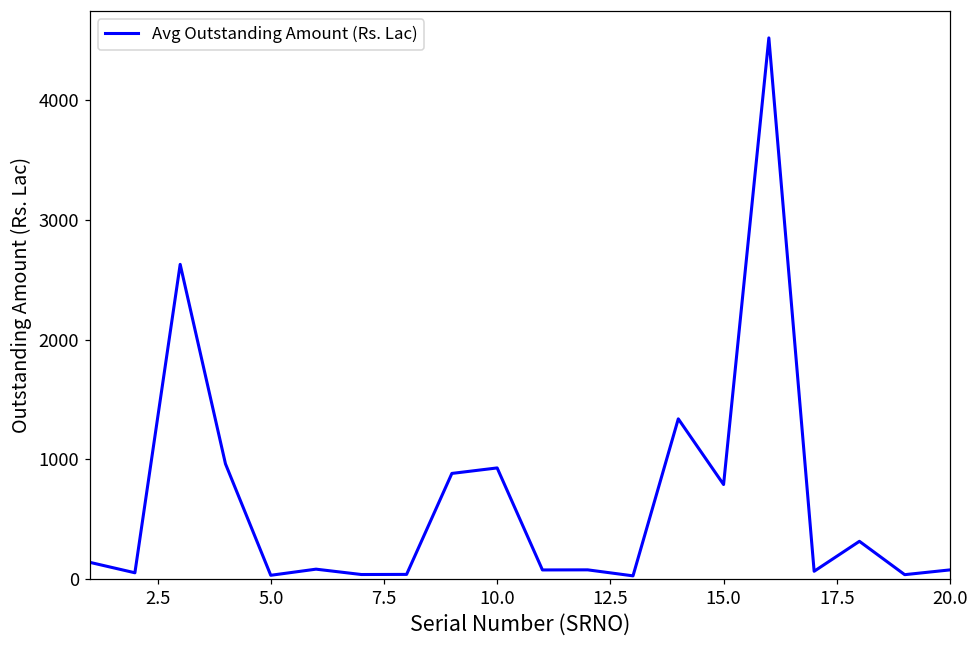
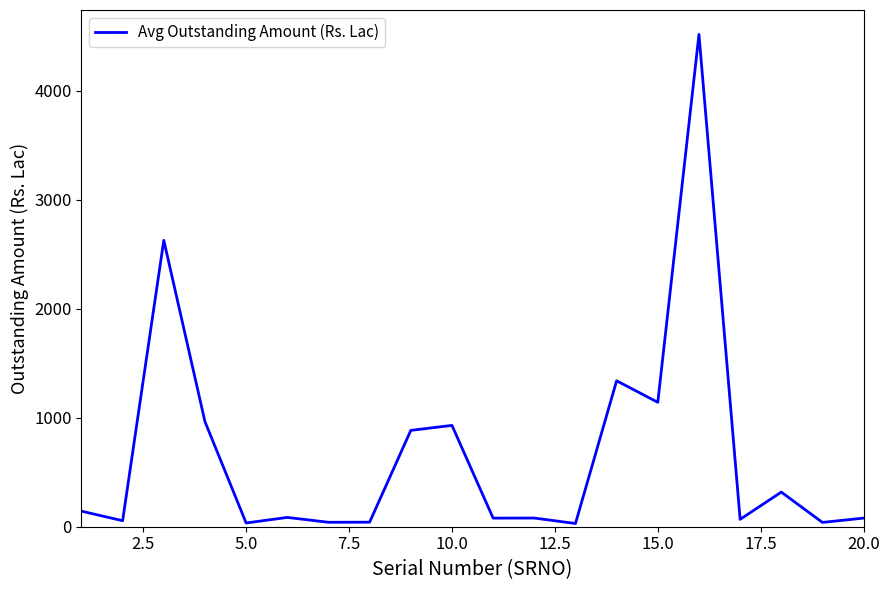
15.0: 790 -> 1140
